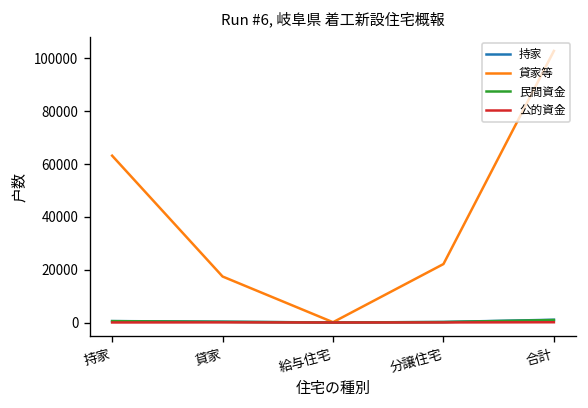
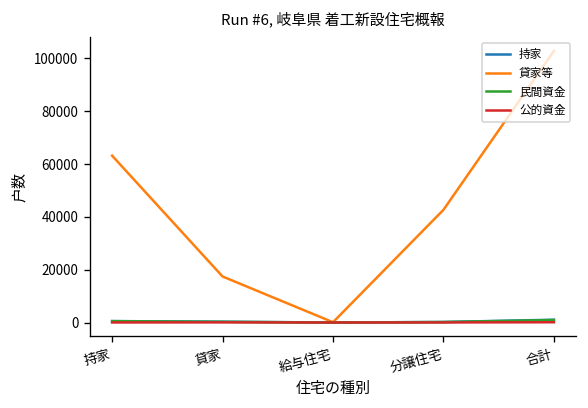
貸家等, 分譲住宅: 22000 -> 43000
